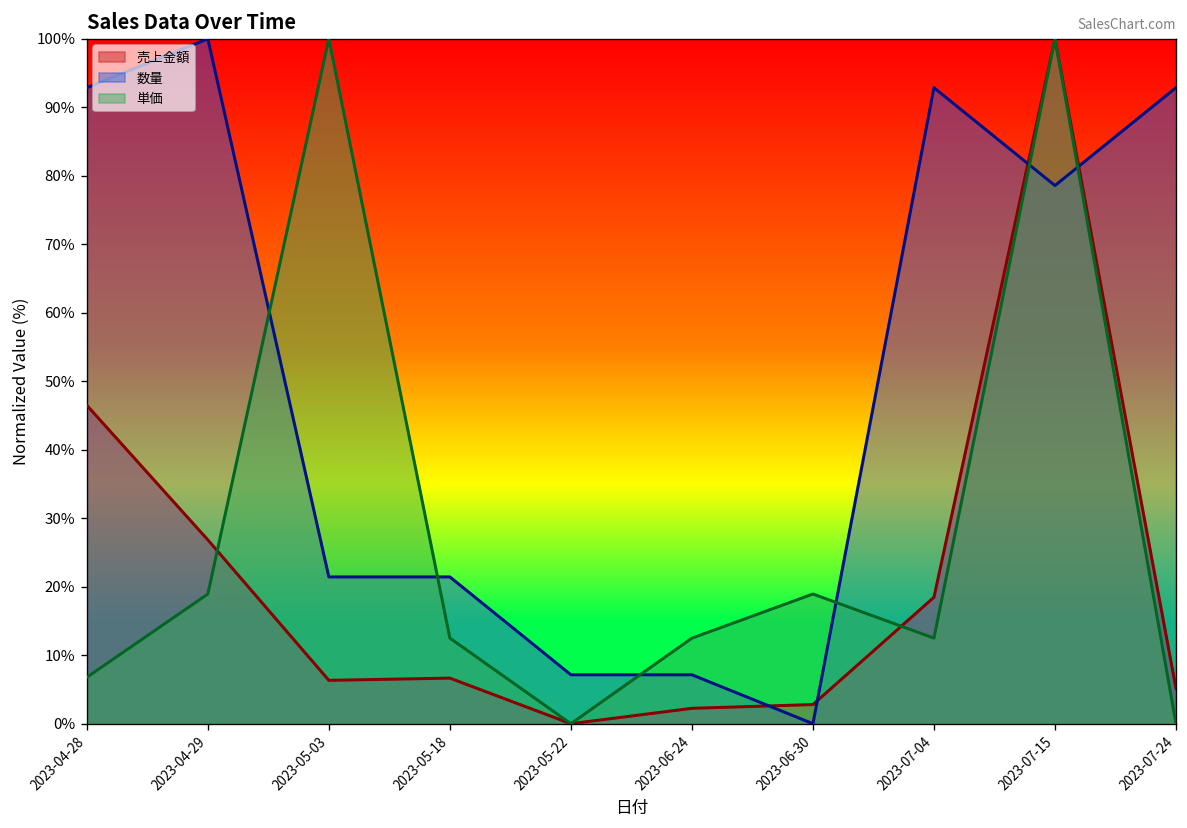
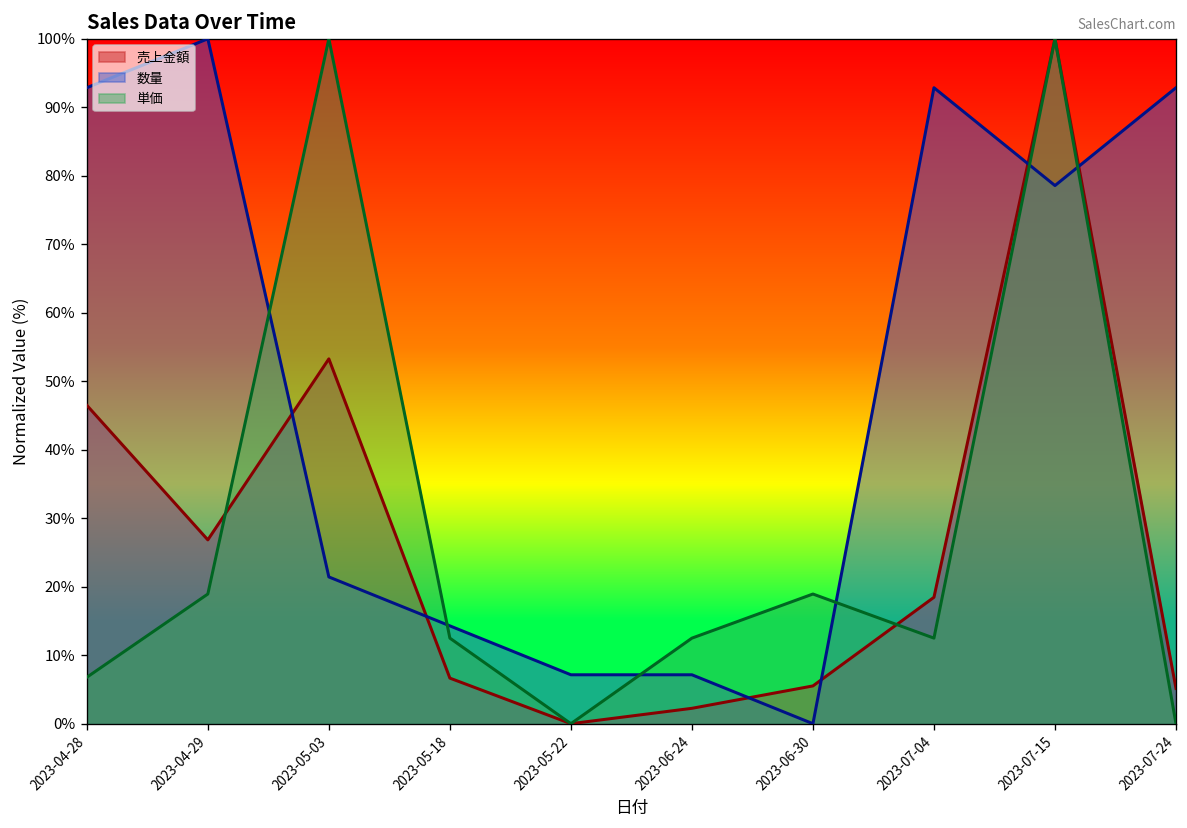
売上金額, 2023-05-03: 6% -> 53%
数量, 2023-05-18: 21% -> 14%
売上金額, 2023-06-30: 3% -> 6%
